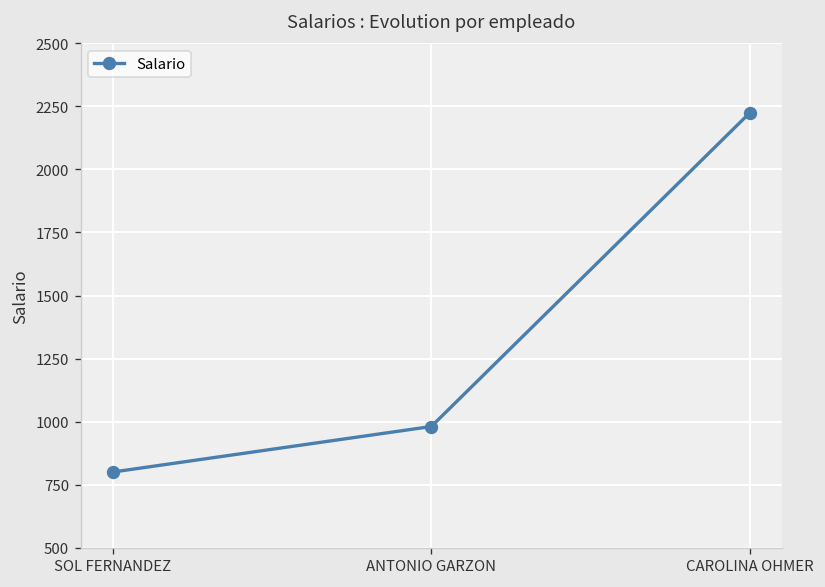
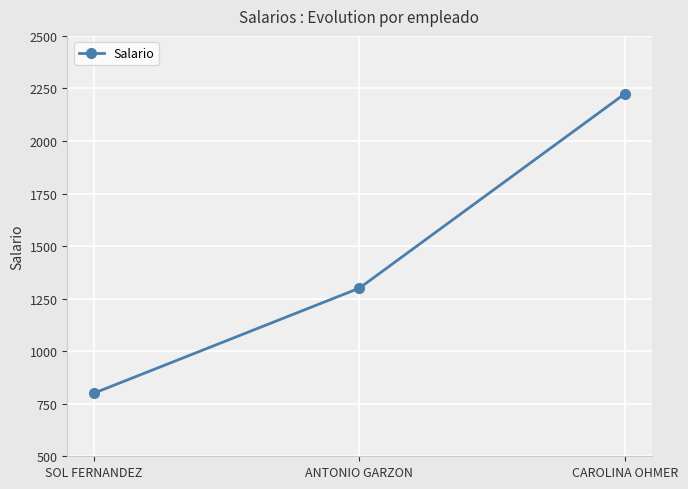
ANTONIO GARZON: 980 -> 1300
